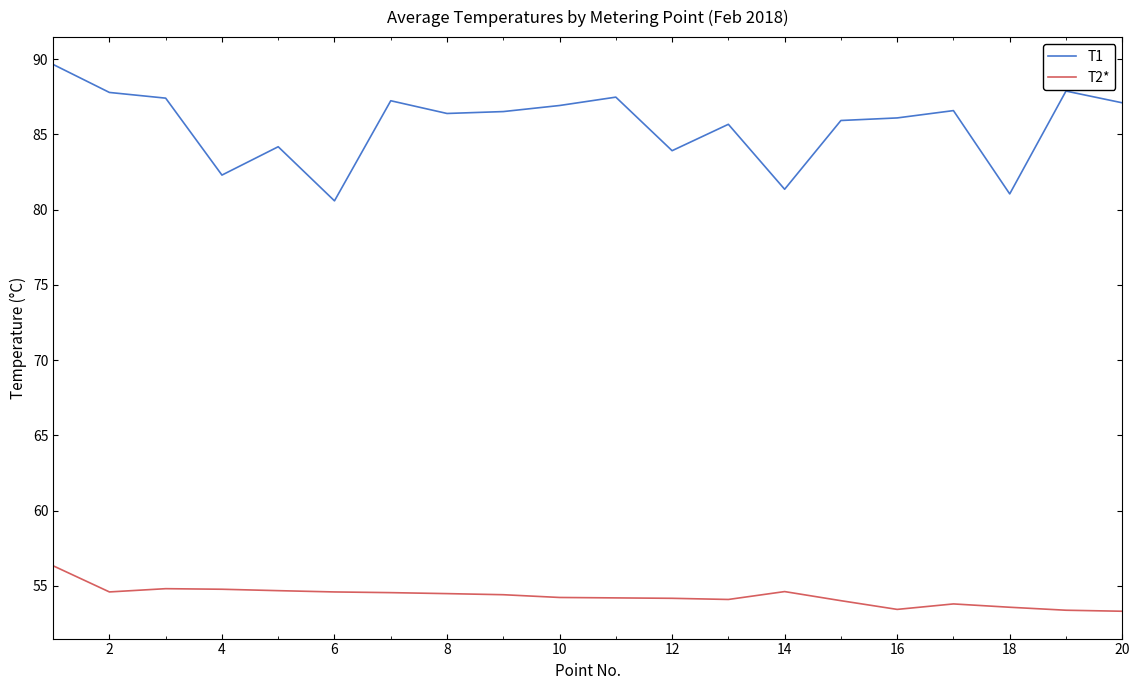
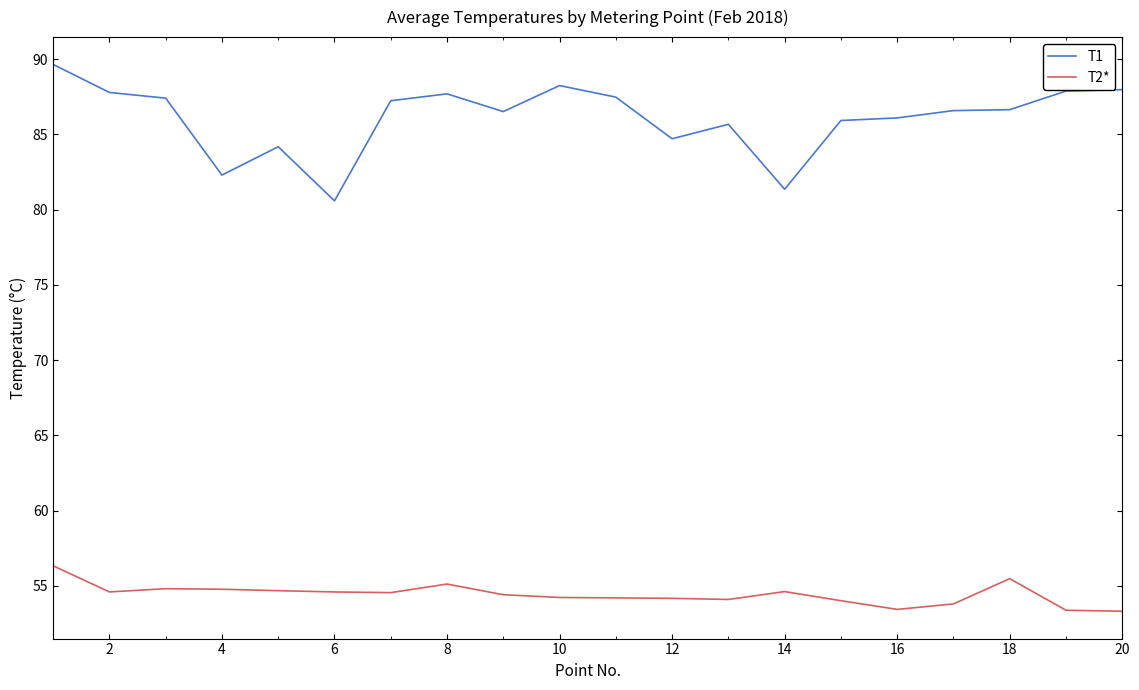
T1, 8: 86.4 -> 87.7
T2*, 8: 54.5 -> 55.1
T1, 10: 86.9 -> 88.2
T1, 12: 83.9 -> 84.7
T1, 18: 81.0 -> 86.6
T2*, 18: 53.6 -> 55.5
T1, 20: 87.1 -> 88.0
